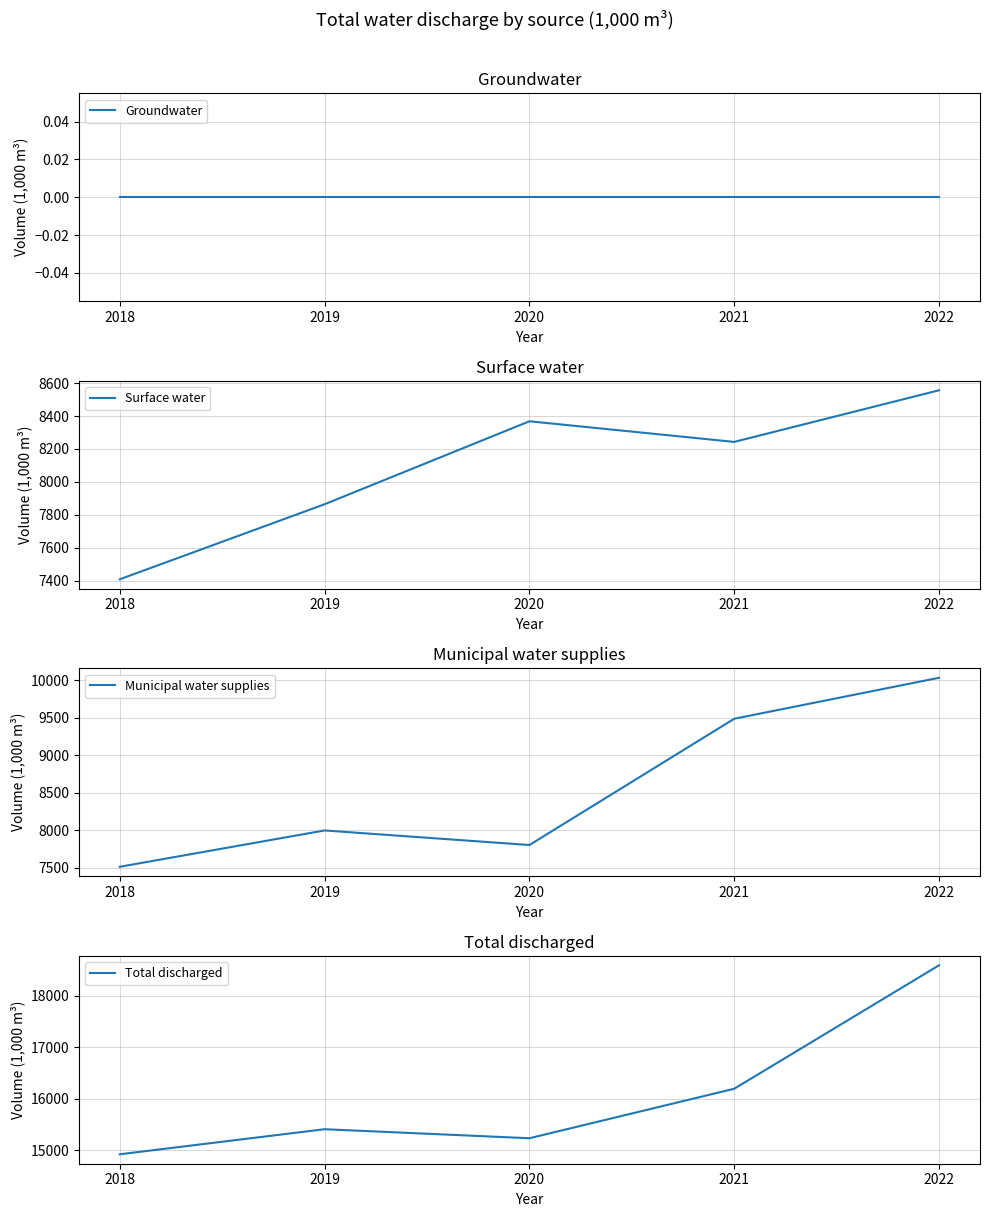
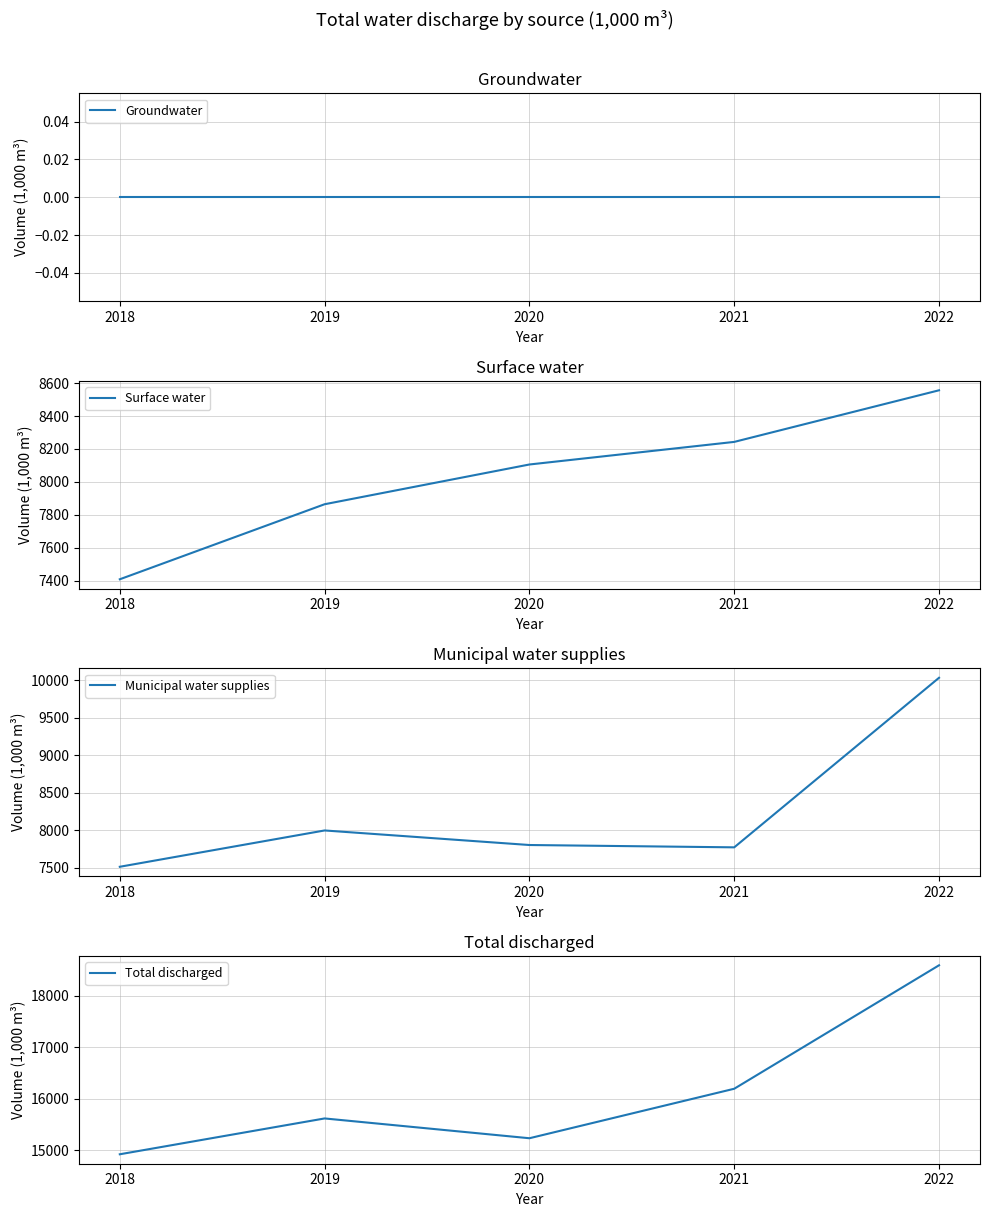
Surface water, 2020: 8370 -> 8110
Municipal water supplies, 2021: 9500 -> 7800
Total discharged, 2019: 15400 -> 15600
